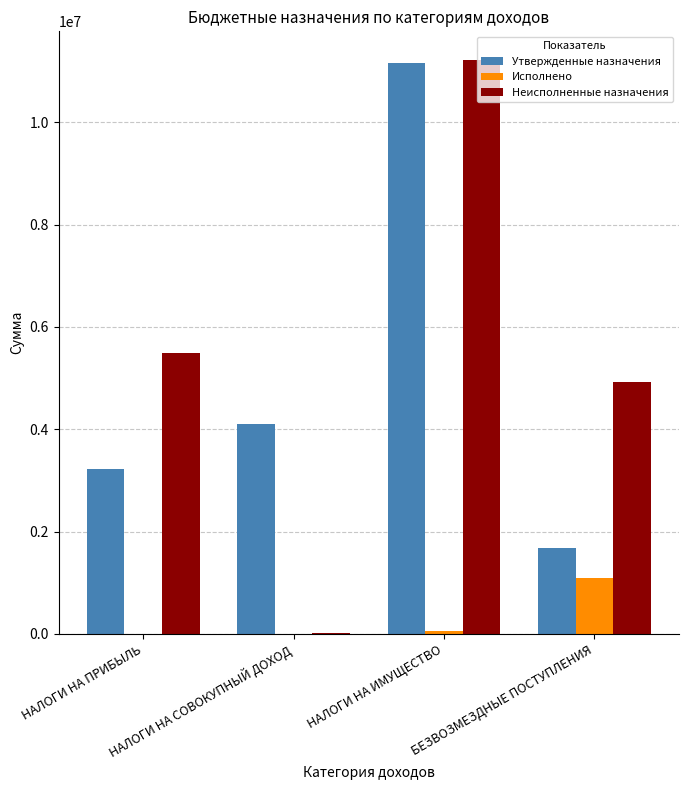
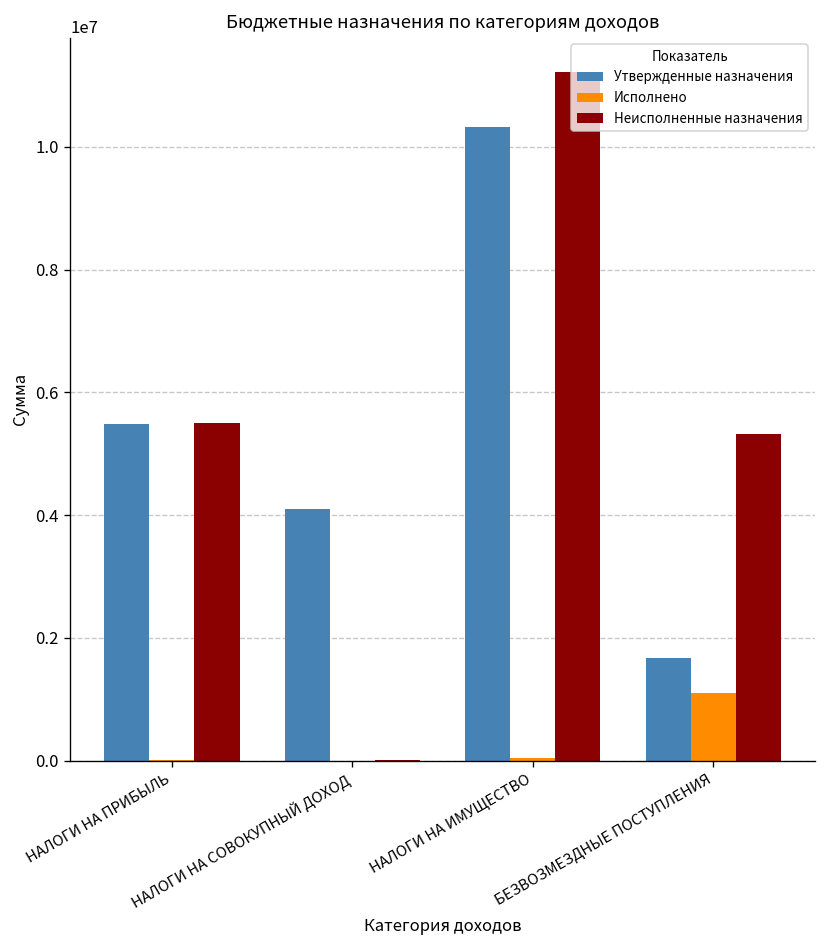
Утвержденные назначения, НАЛОГИ НА ПРИБЫЛЬ: 3200000 -> 5500000
Утвержденные назначения, НАЛОГИ НА ИМУЩЕСТВО: 11200000 -> 10300000
Неисполненные назначения, БЕЗВОЗМЕЗДНЫЕ ПОСТУПЛЕНИЯ: 4900000 -> 5300000
